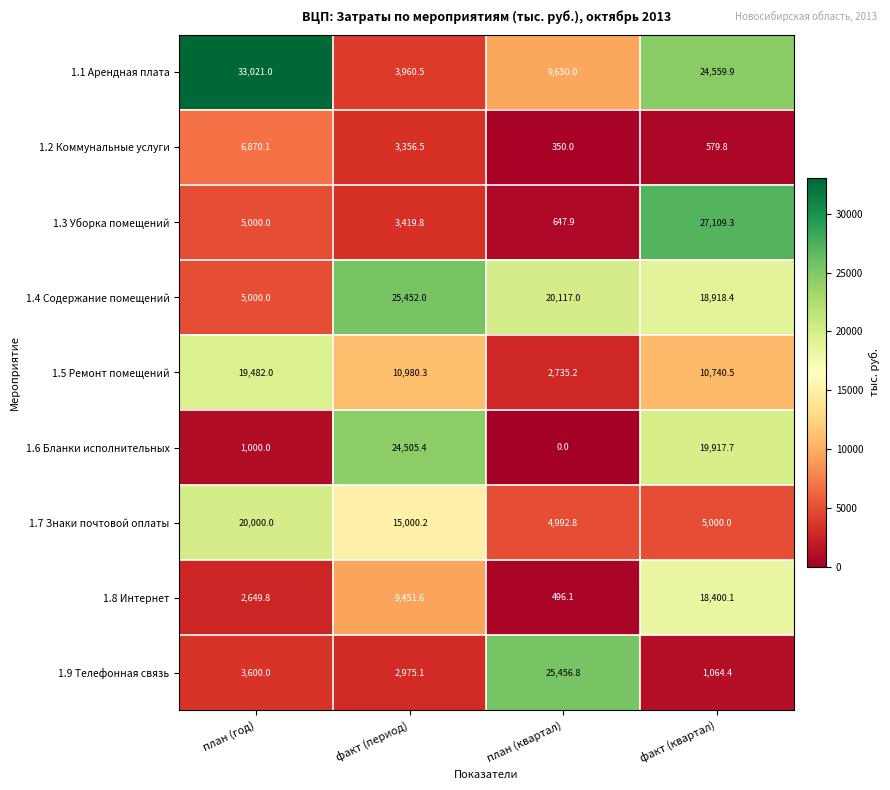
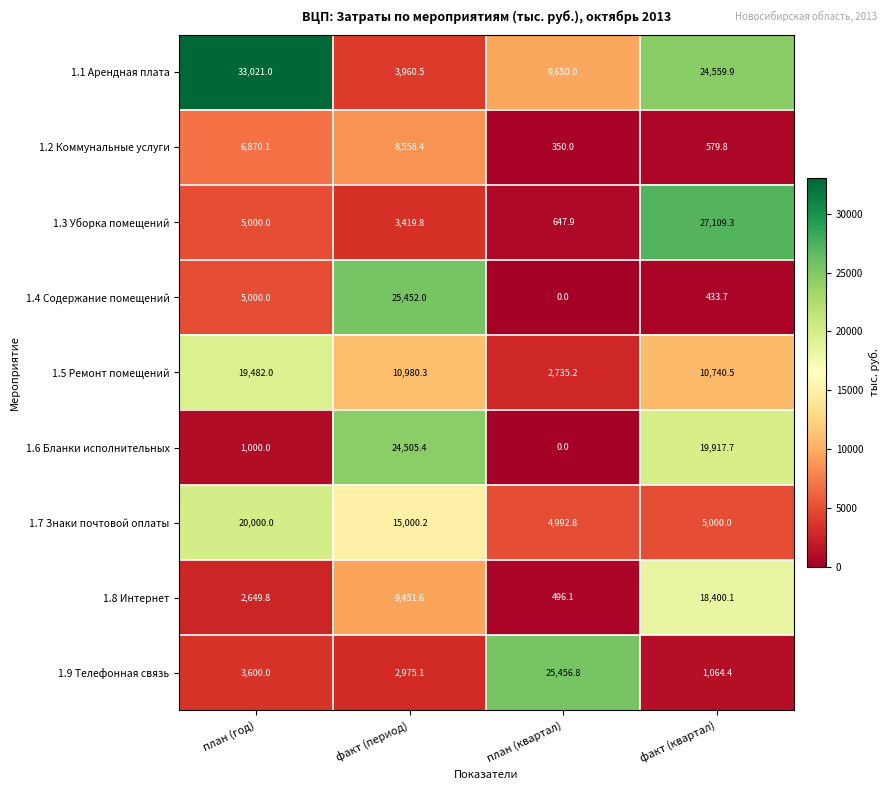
1.2 Коммунальные услуги, факт (период): 3,356.5 -> 8,558.4
1.4 Содержание помещений, план (квартал): 20,117.0 -> 0.0
1.4 Содержание помещений, факт (квартал): 18,918.4 -> 433.7
